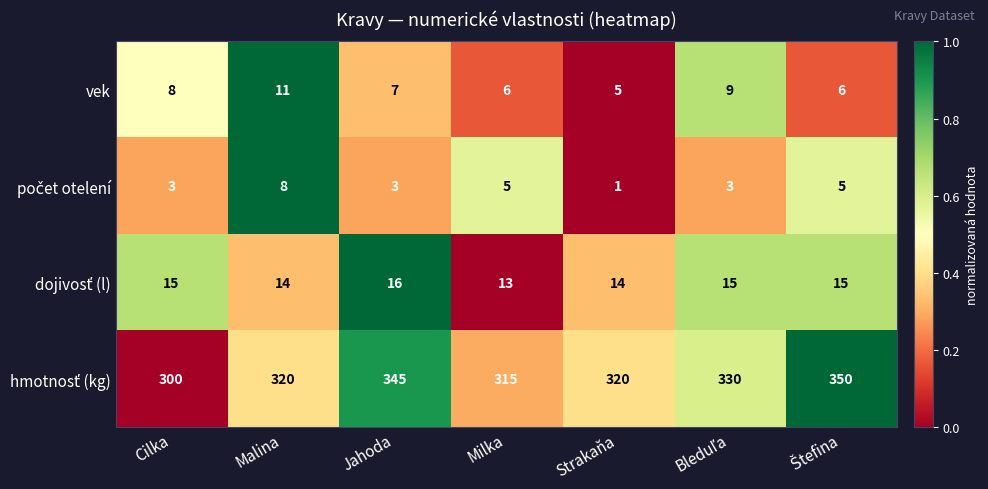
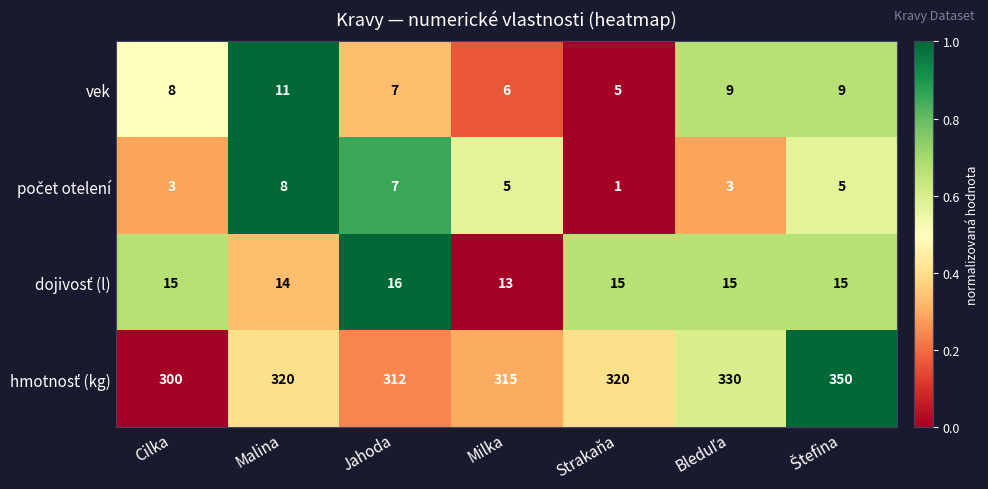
vek, Štefina: 6 -> 9
počet otelení, Jahoda: 3 -> 7
dojivosť (l), Strakaňa: 14 -> 15
hmotnosť (kg), Jahoda: 345 -> 312
